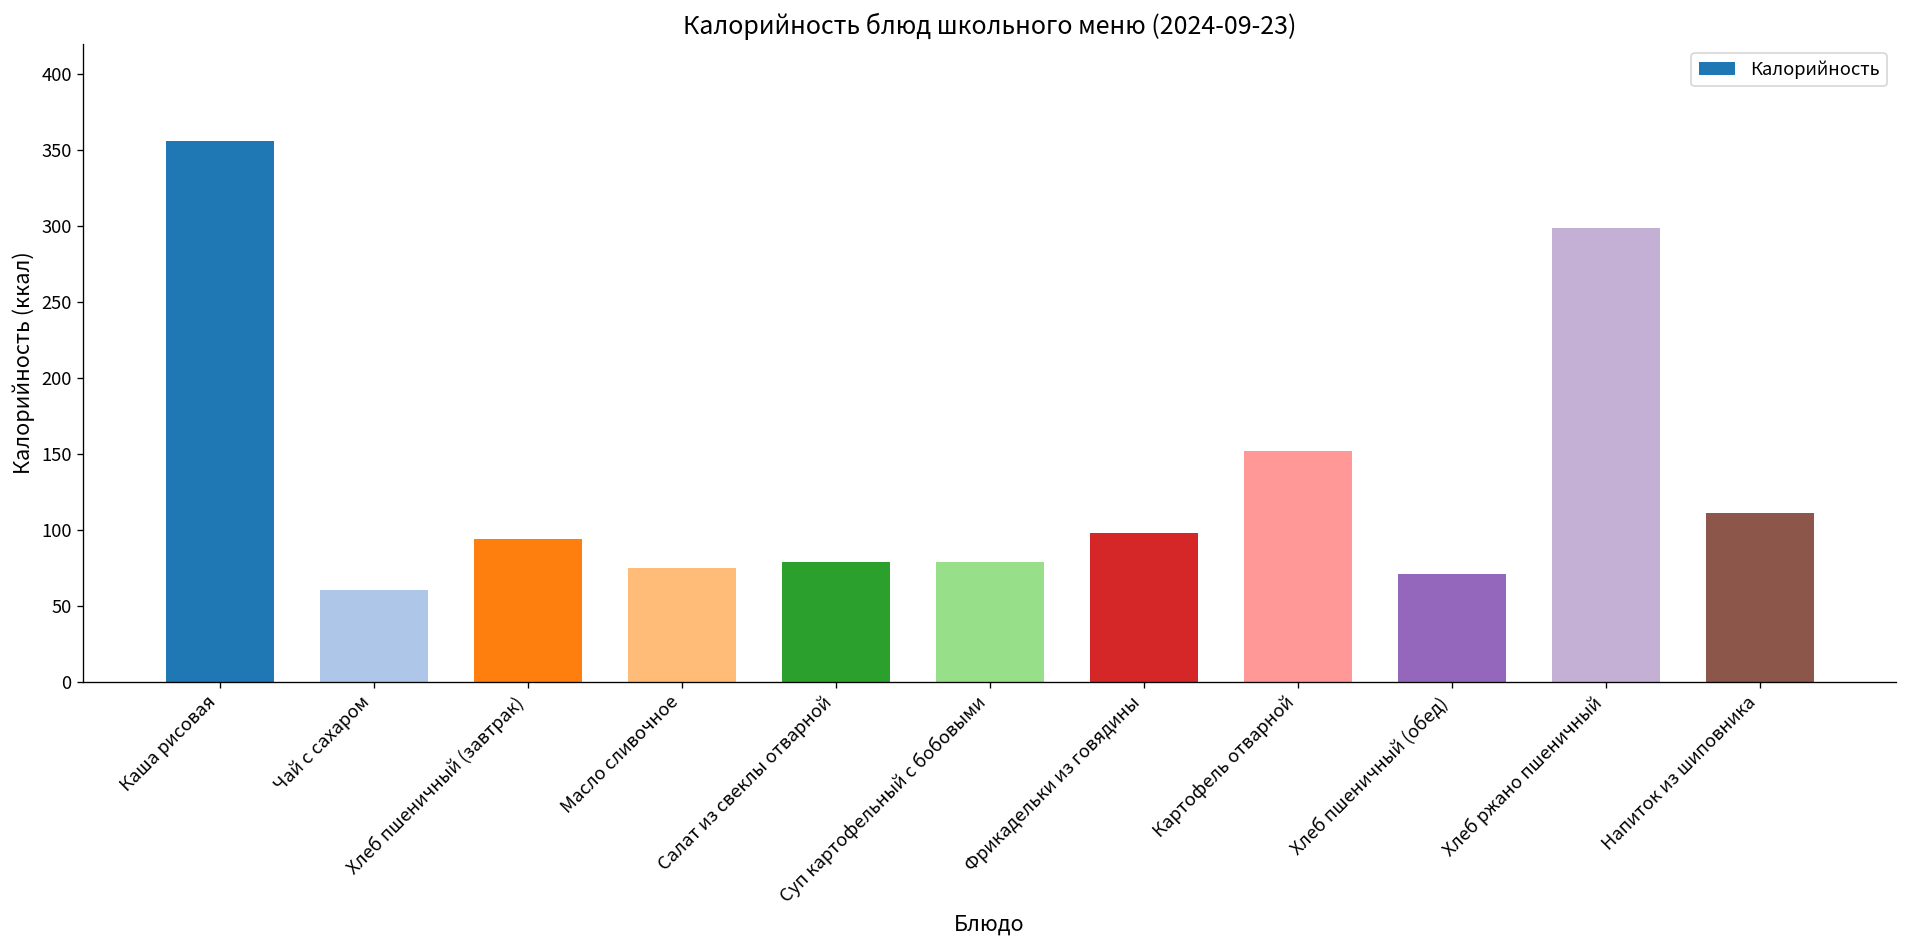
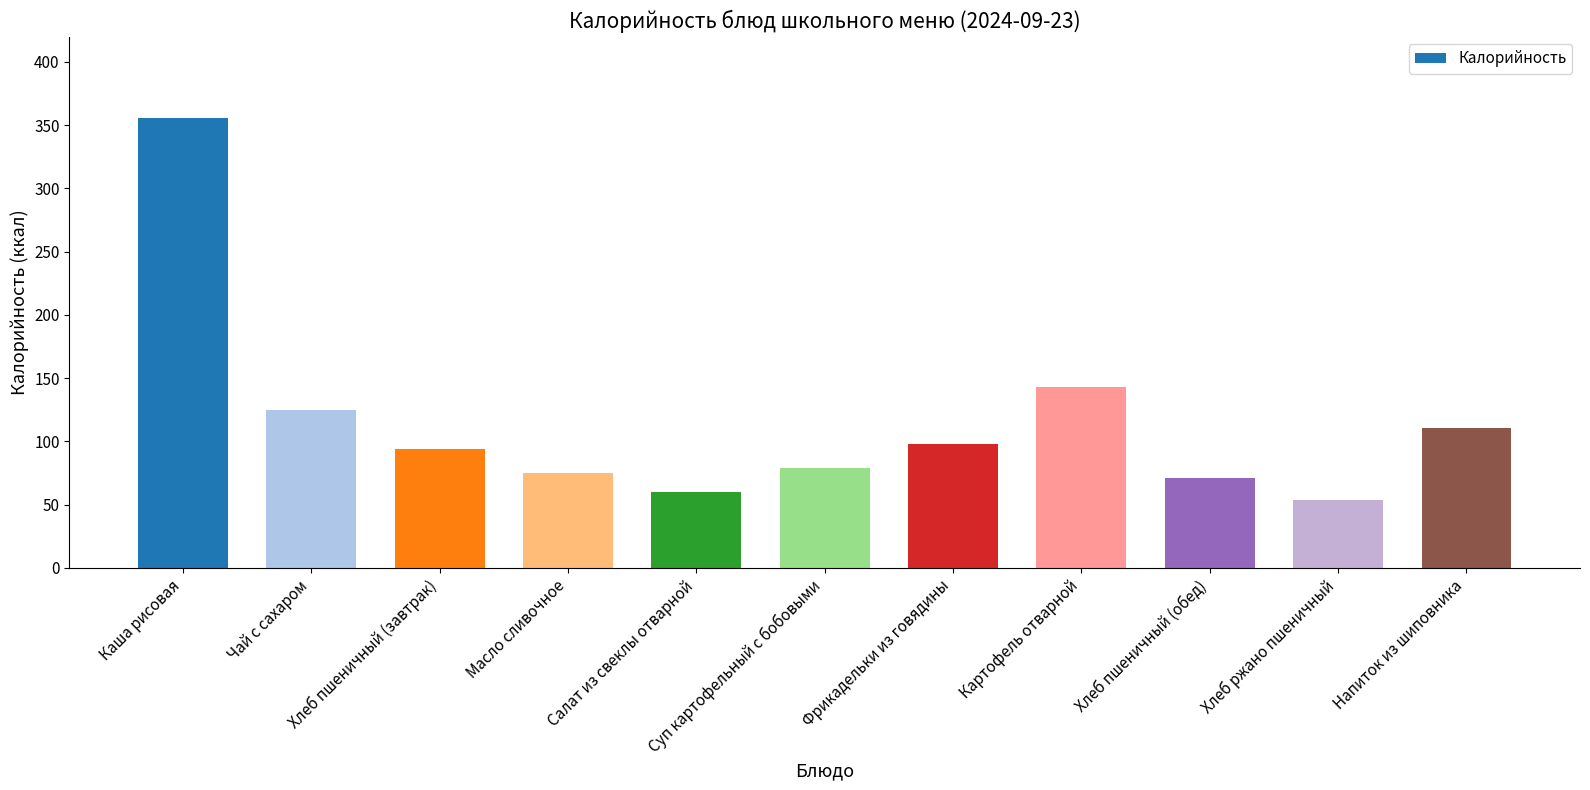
Чай с сахаром: 60 -> 125
Салат из свеклы отварной: 79 -> 60
Картофель отварной: 152 -> 143
Хлеб ржано пшеничный: 299 -> 54
